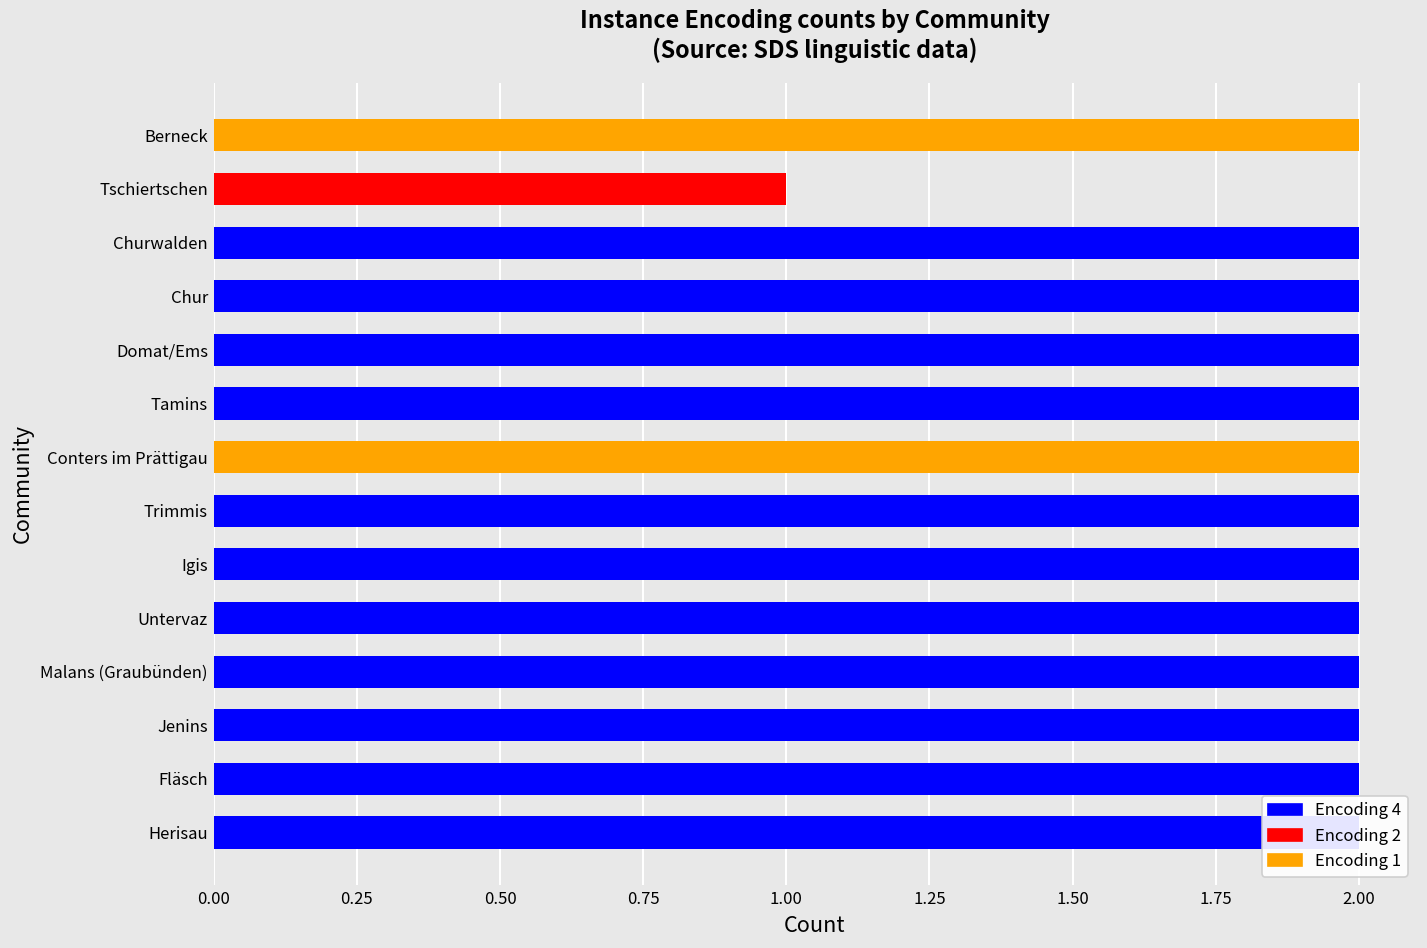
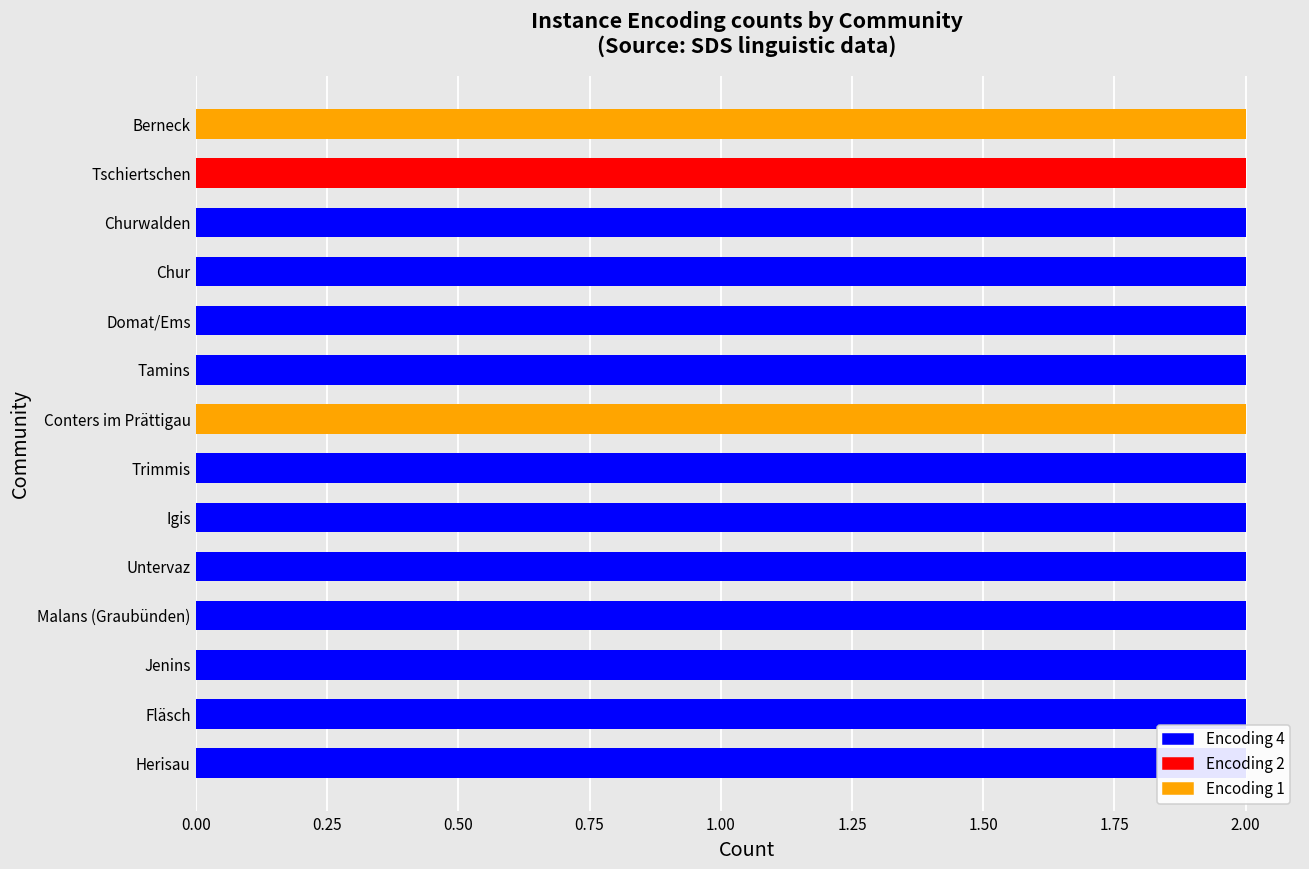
Tschiertschen: 1 -> 2
